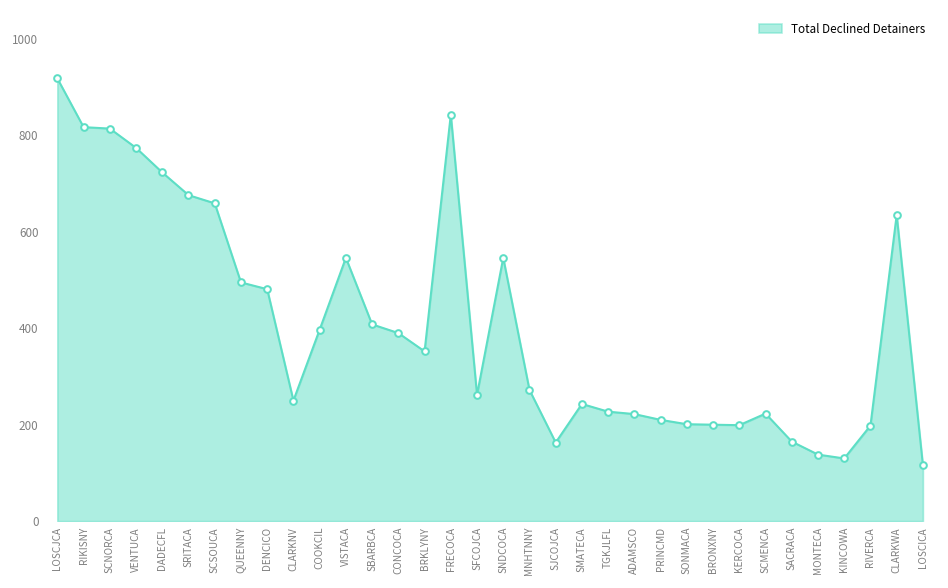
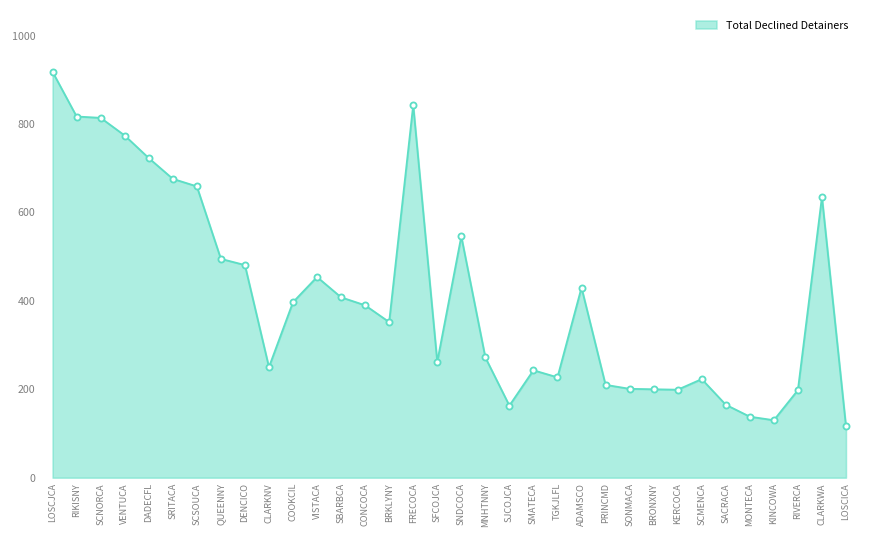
VISTACA: 550 -> 450
ADAMSCO: 220 -> 430
